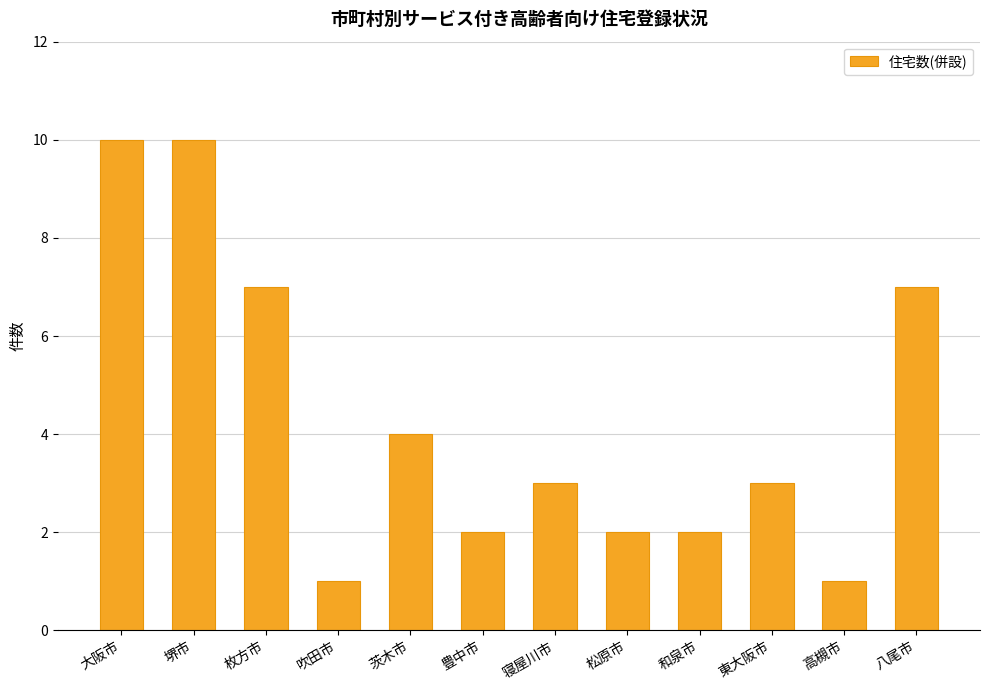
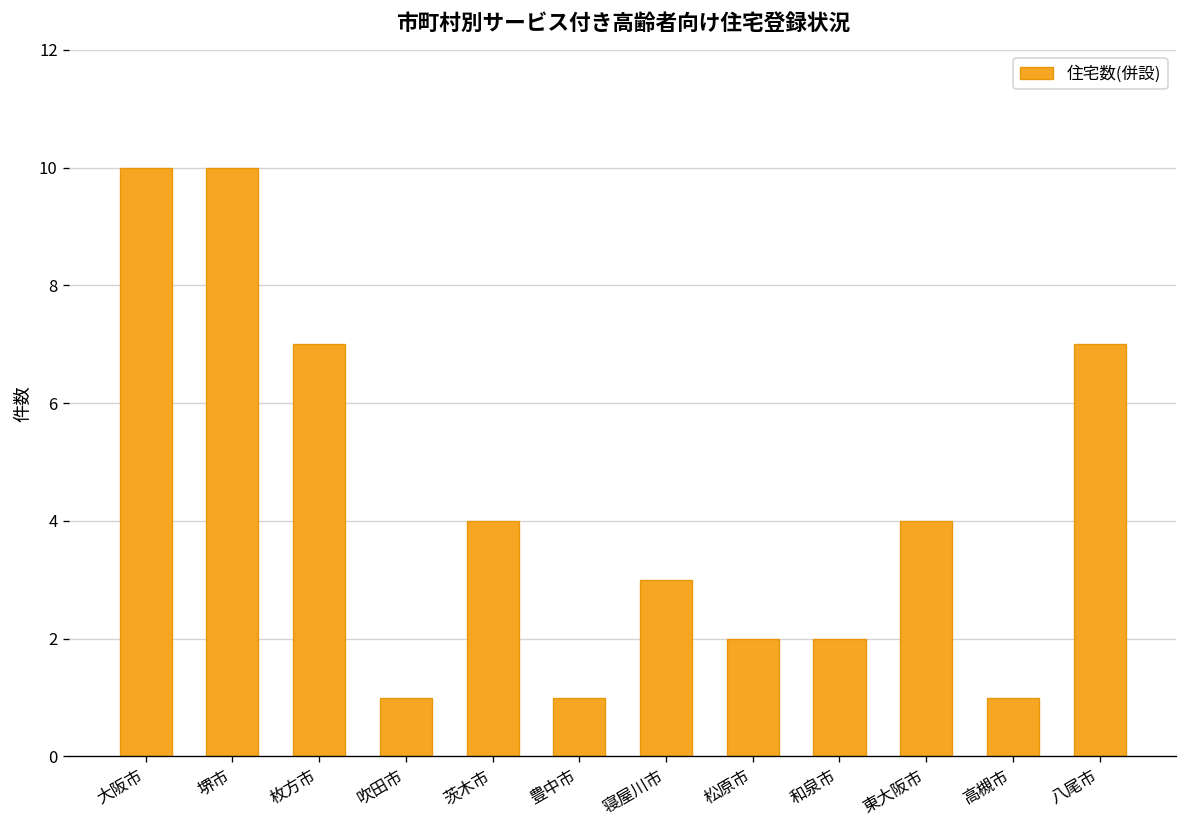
豊中市: 2 -> 1
東大阪市: 3 -> 4
